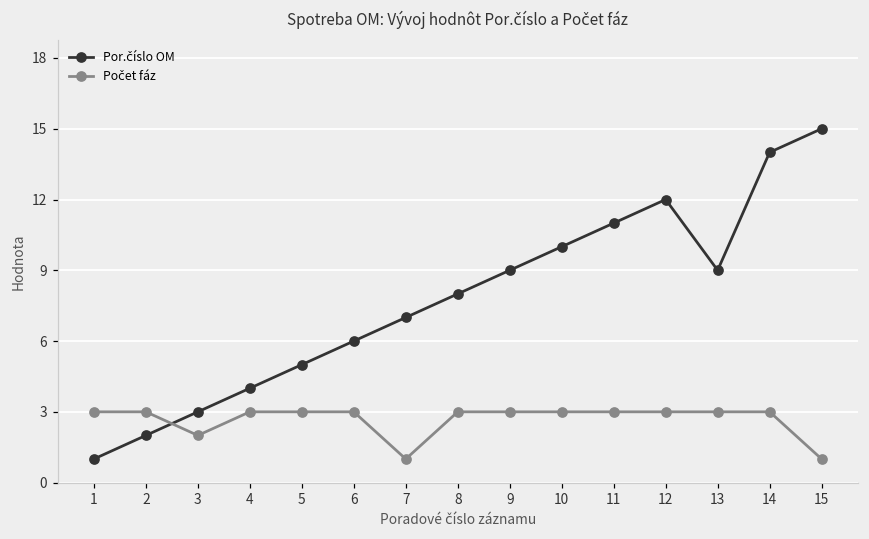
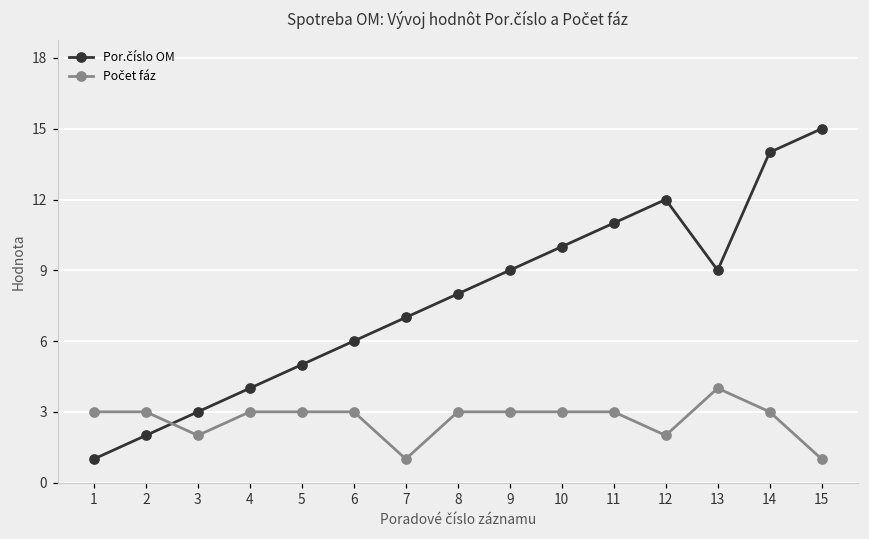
Počet fáz, 12: 3 -> 2
Počet fáz, 13: 3 -> 4
